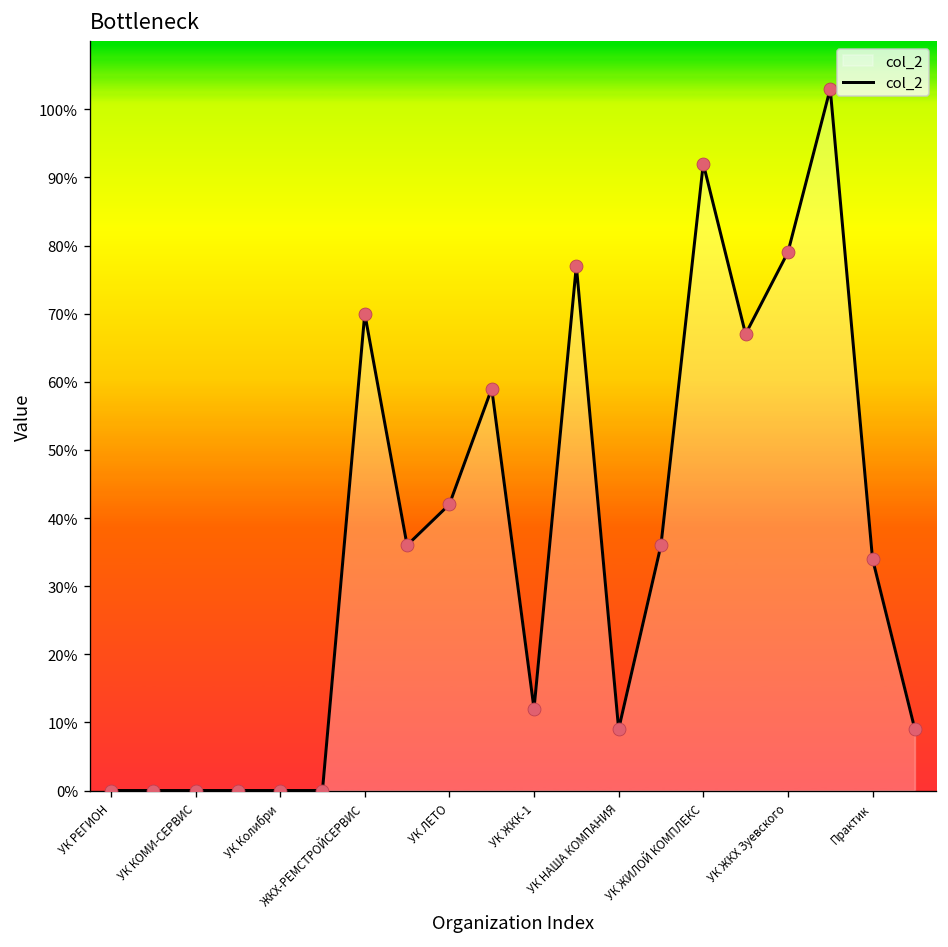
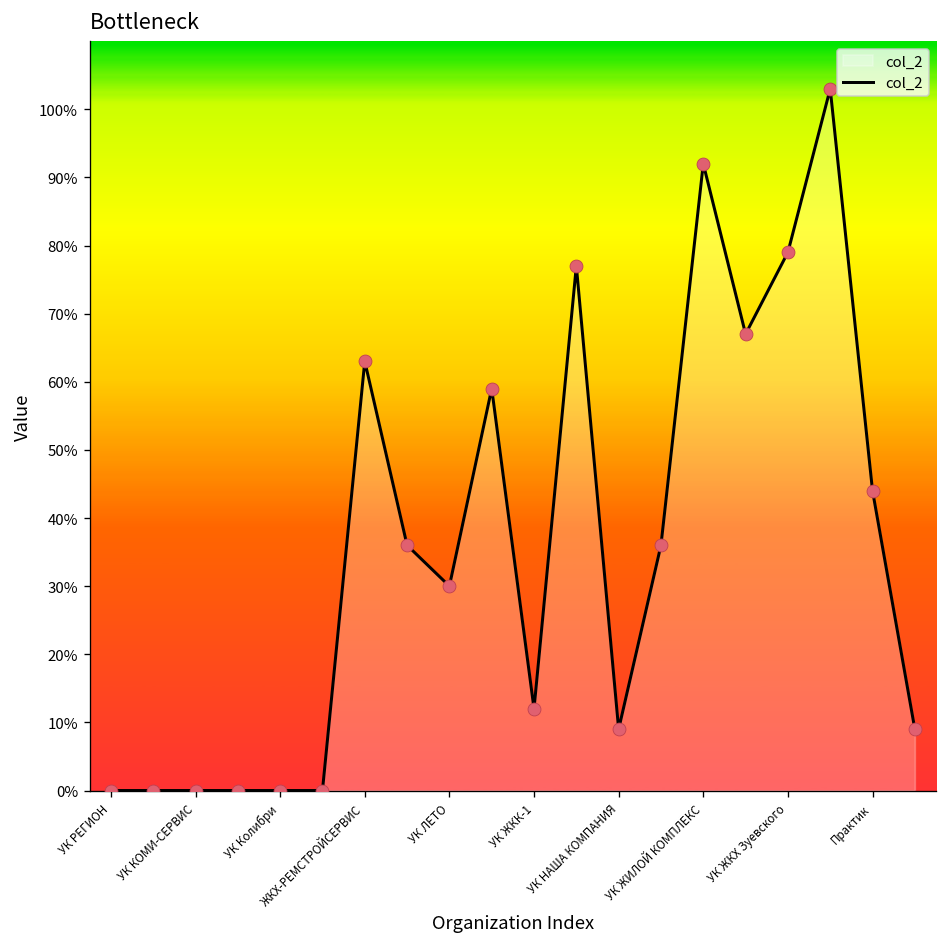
ЖКХ-РЕМСТРОЙСЕРВИС: 70% -> 63%
УК ЛЕТО: 42% -> 30%
Практик: 34% -> 44%
